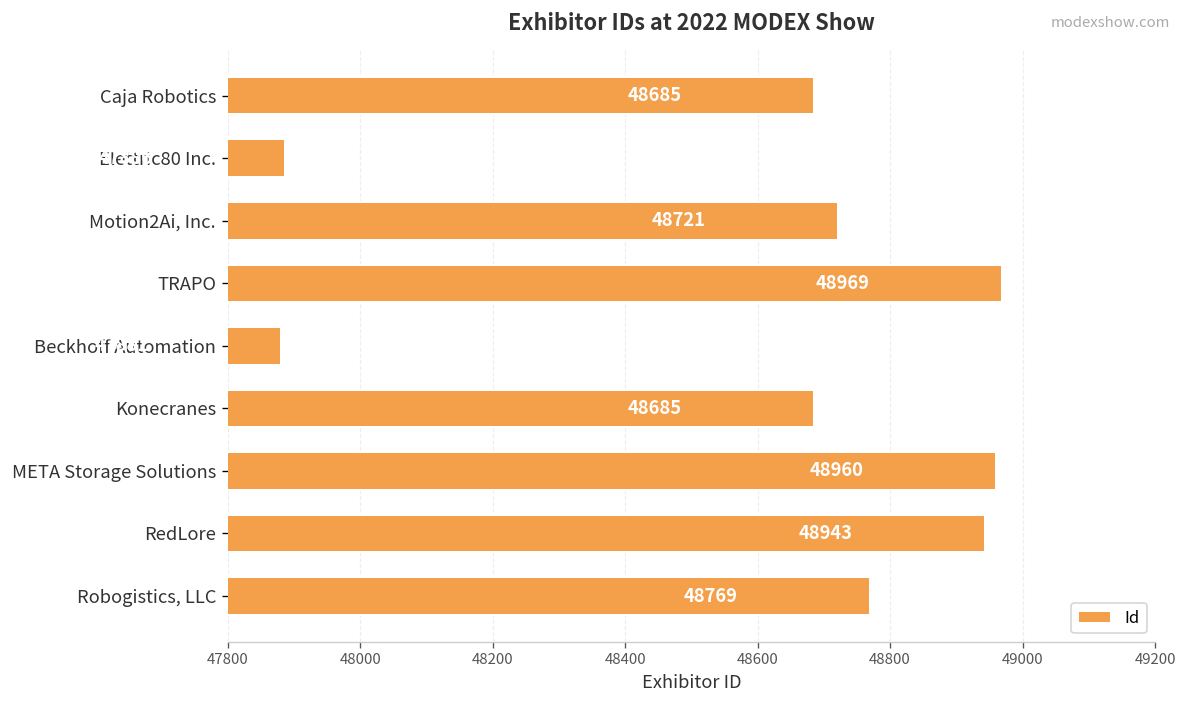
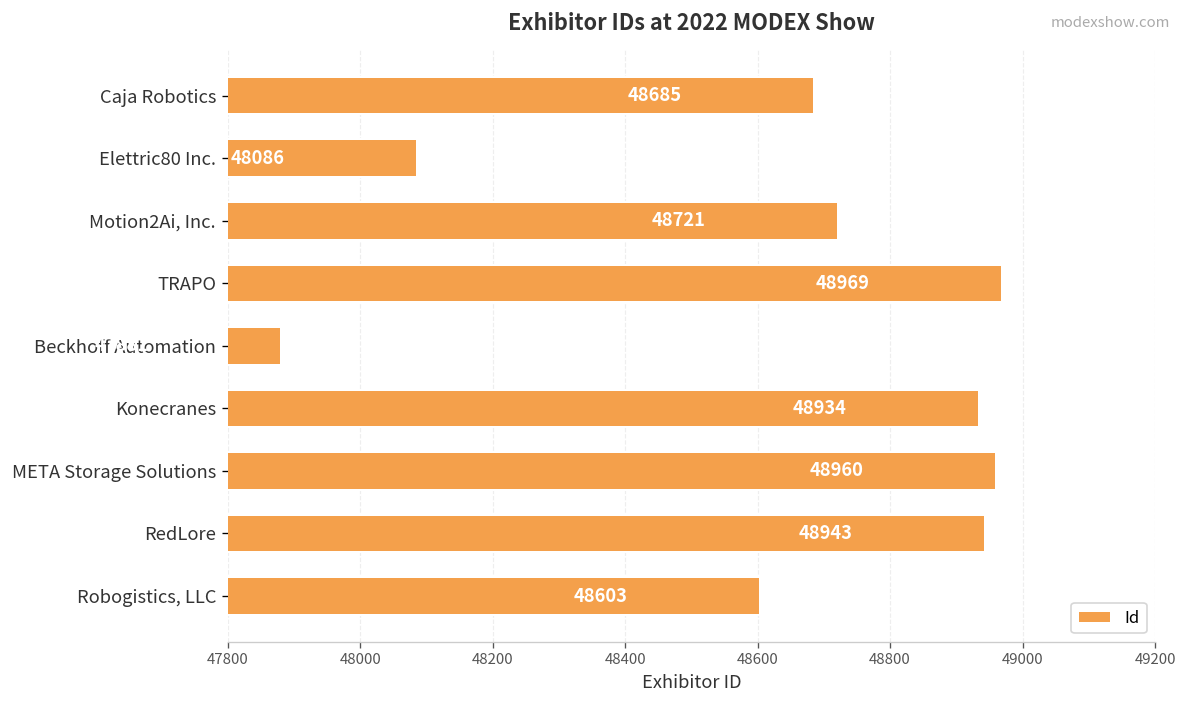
Elettric80 Inc.: 47890 -> 48090
Konecranes: 48685 -> 48934
Robogistics, LLC: 48769 -> 48603
